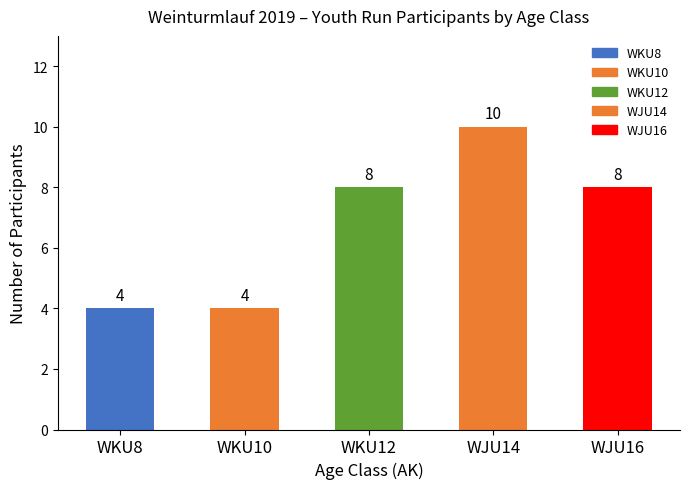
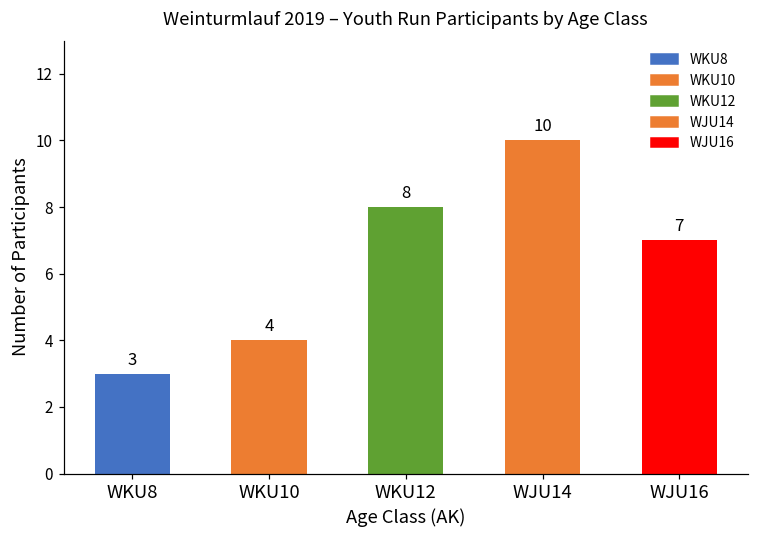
WKU8: 4 -> 3
WJU16: 8 -> 7
